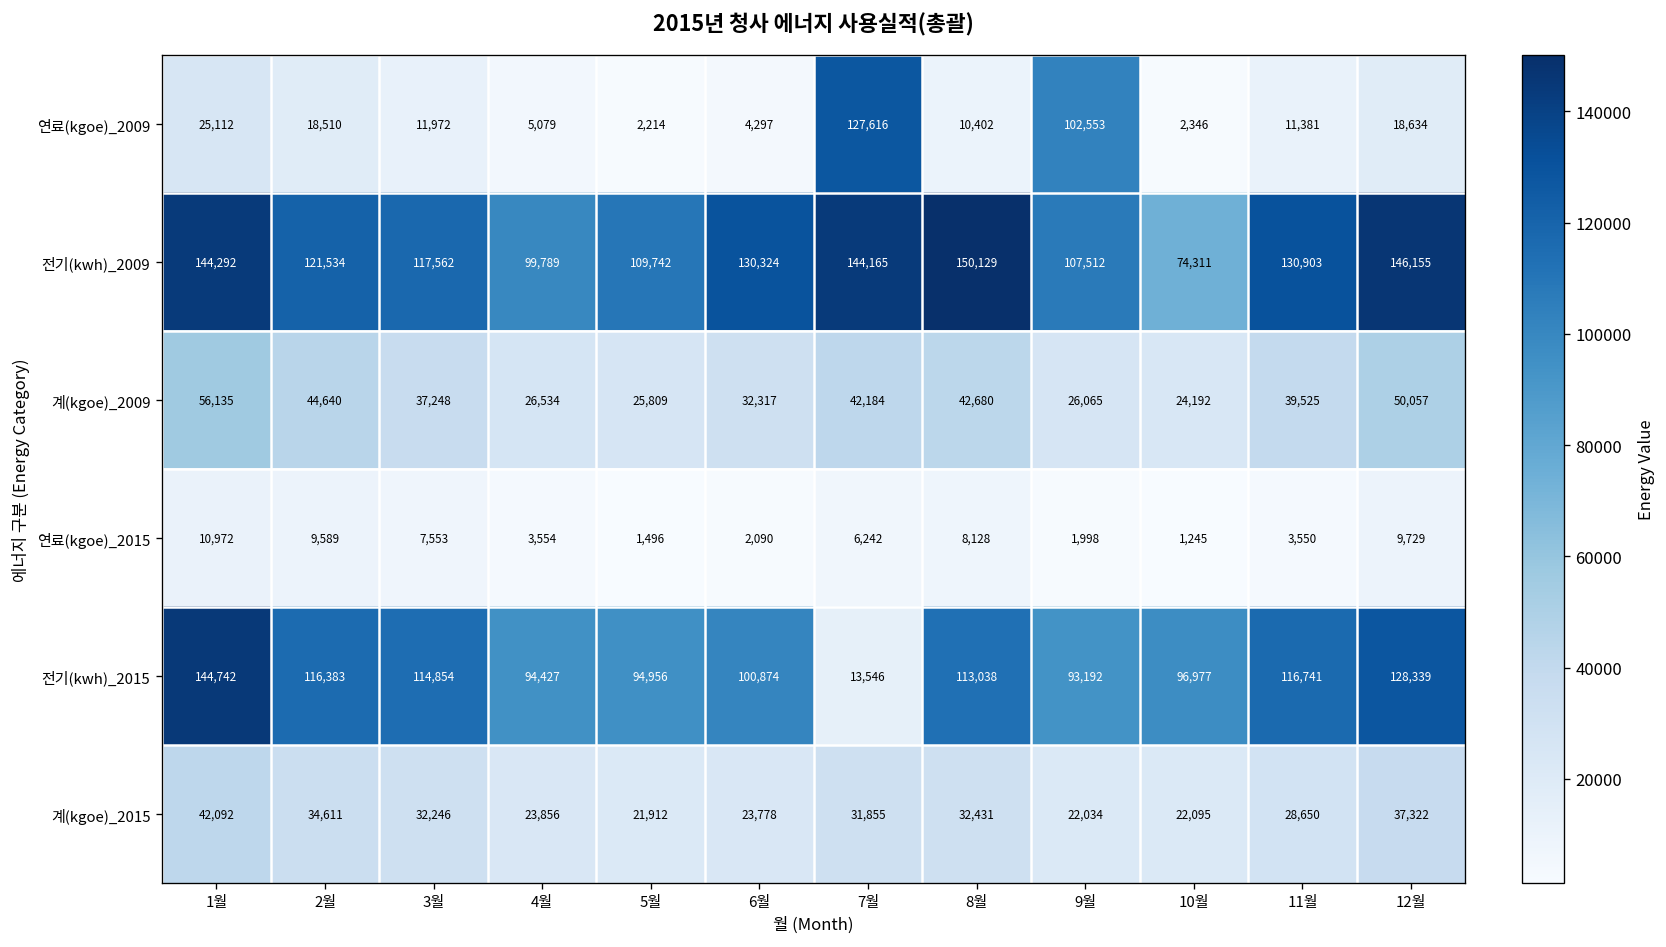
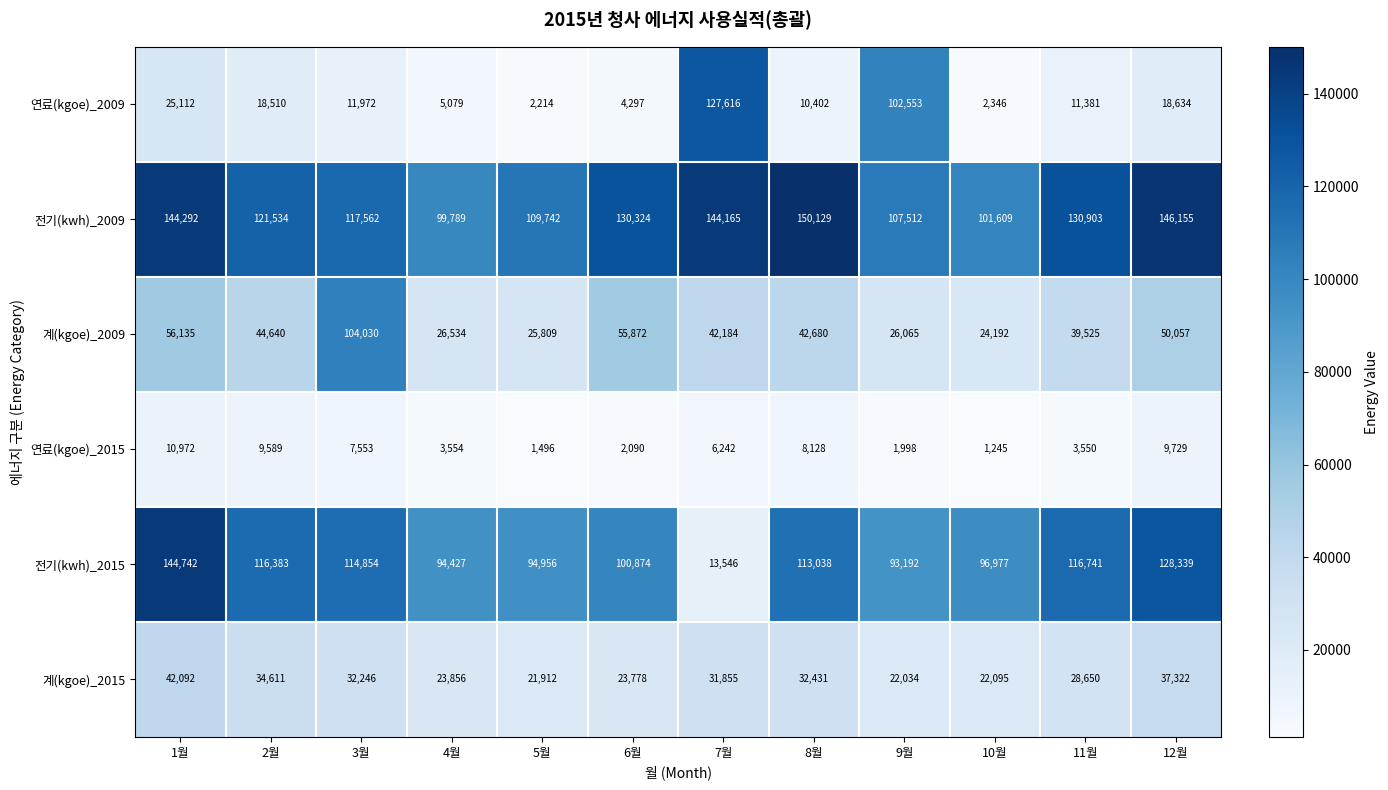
전기(kwh)_2009, 10월: 74,311 -> 101,609
계(kgoe)_2009, 3월: 37,248 -> 104,030
계(kgoe)_2009, 6월: 32,317 -> 55,872
